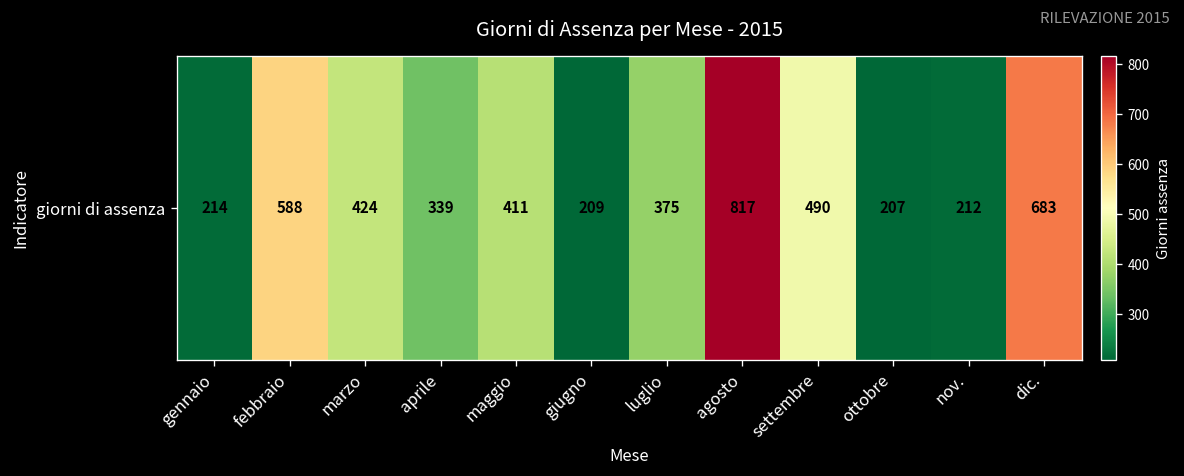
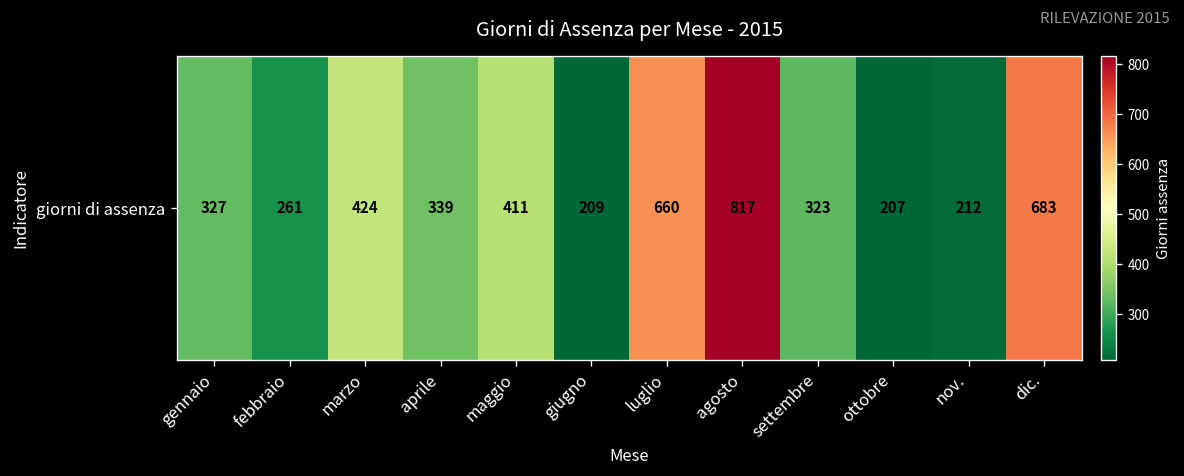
giorni di assenza, gennaio: 214 -> 327
giorni di assenza, febbraio: 588 -> 261
giorni di assenza, luglio: 375 -> 660
giorni di assenza, settembre: 490 -> 323
